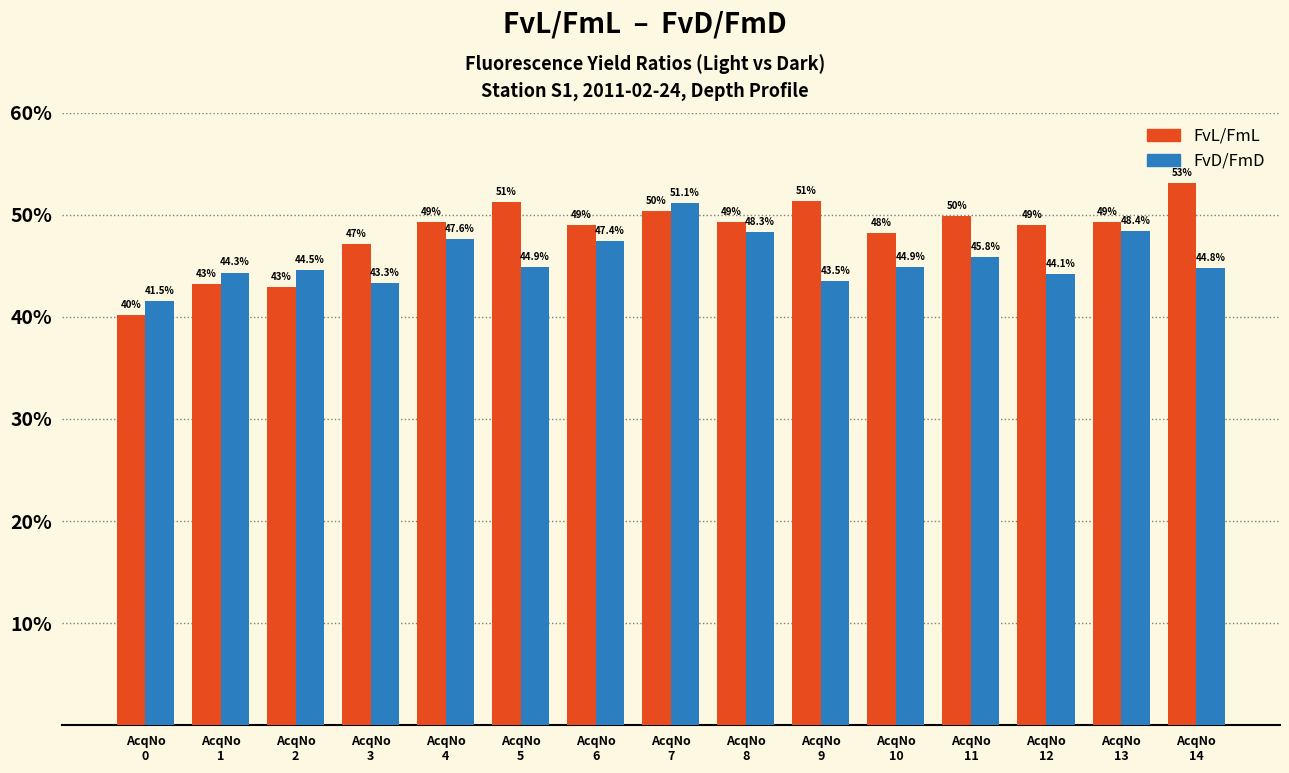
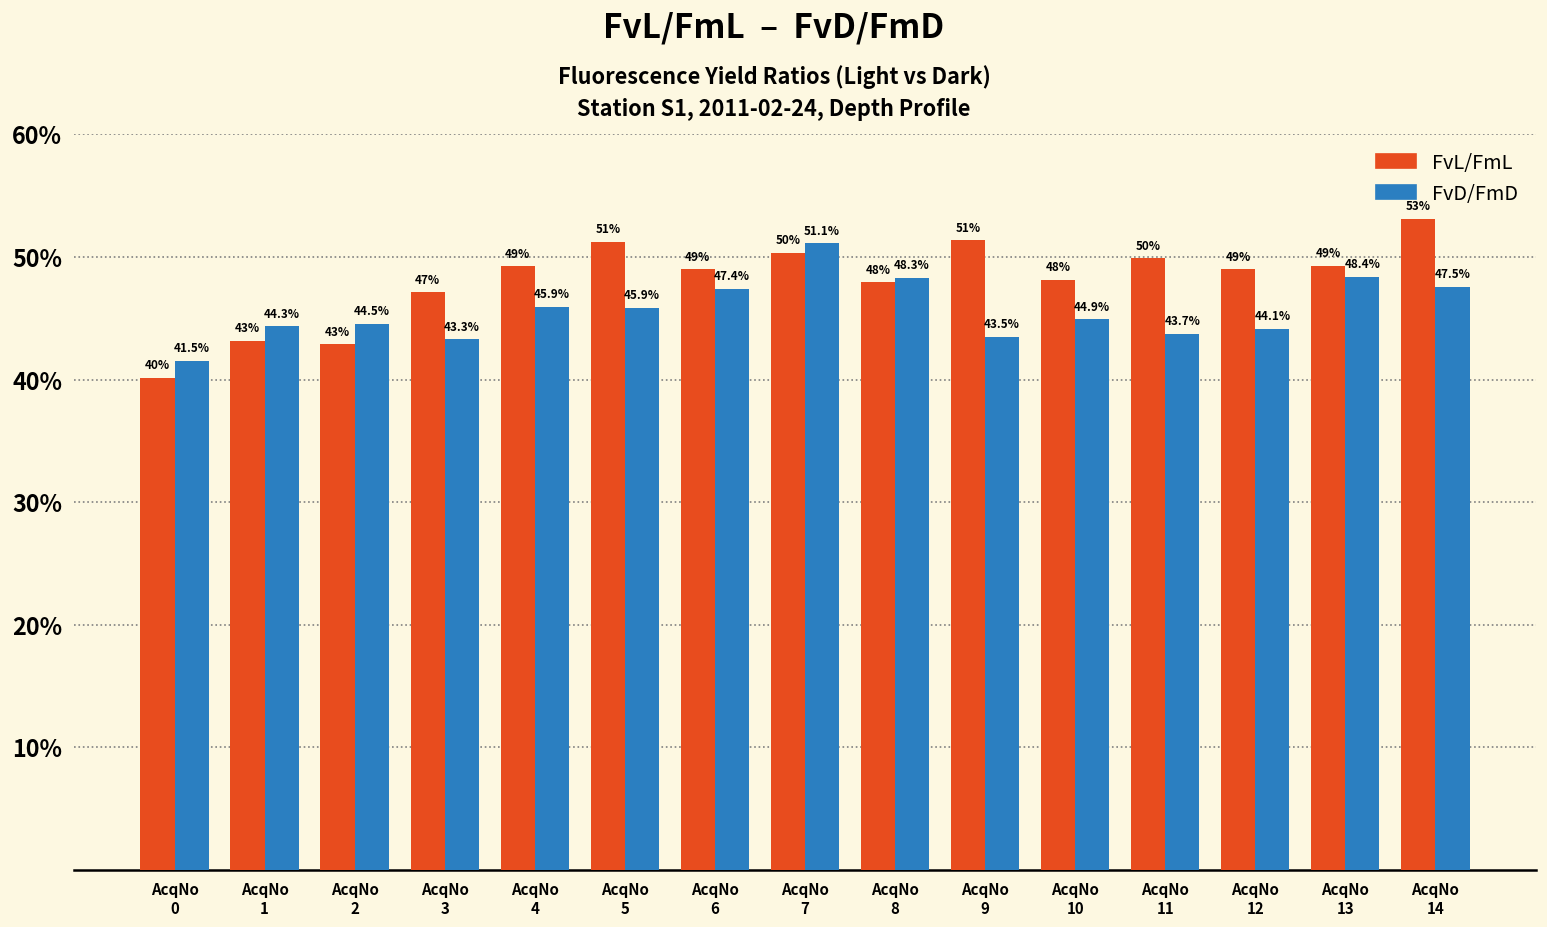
FvD/FmD, AcqNo 4: 47.6% -> 45.9%
FvD/FmD, AcqNo 5: 44.9% -> 45.9%
FvL/FmL, AcqNo 8: 49% -> 48%
FvD/FmD, AcqNo 11: 45.8% -> 43.7%
FvD/FmD, AcqNo 14: 44.8% -> 47.5%
